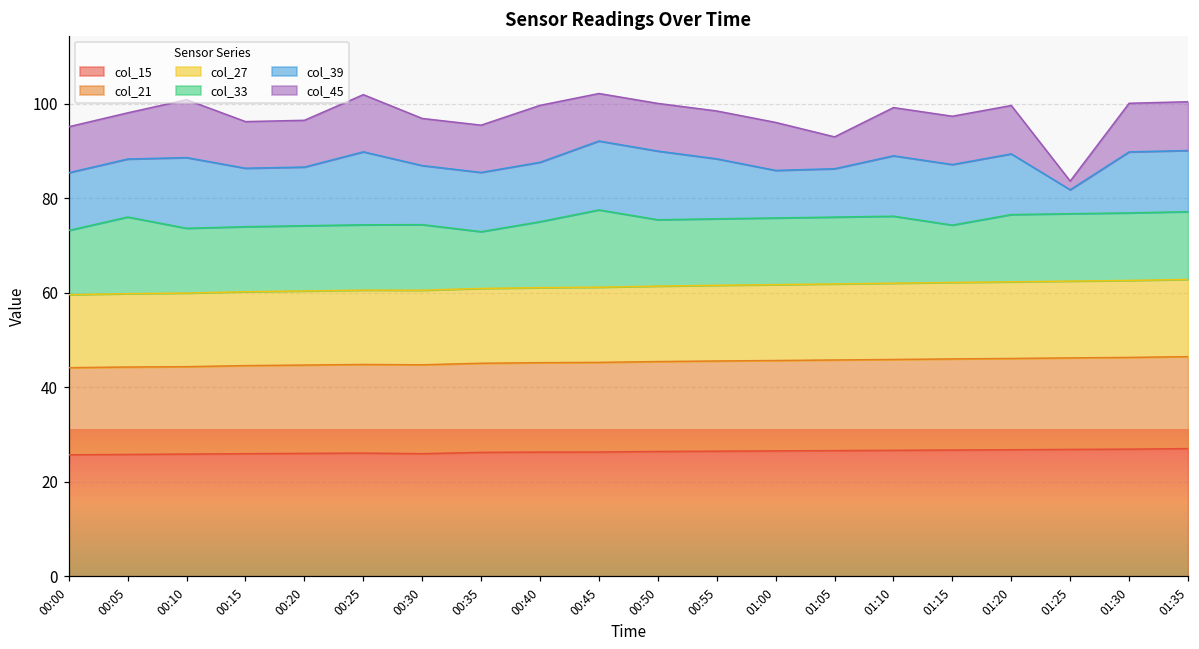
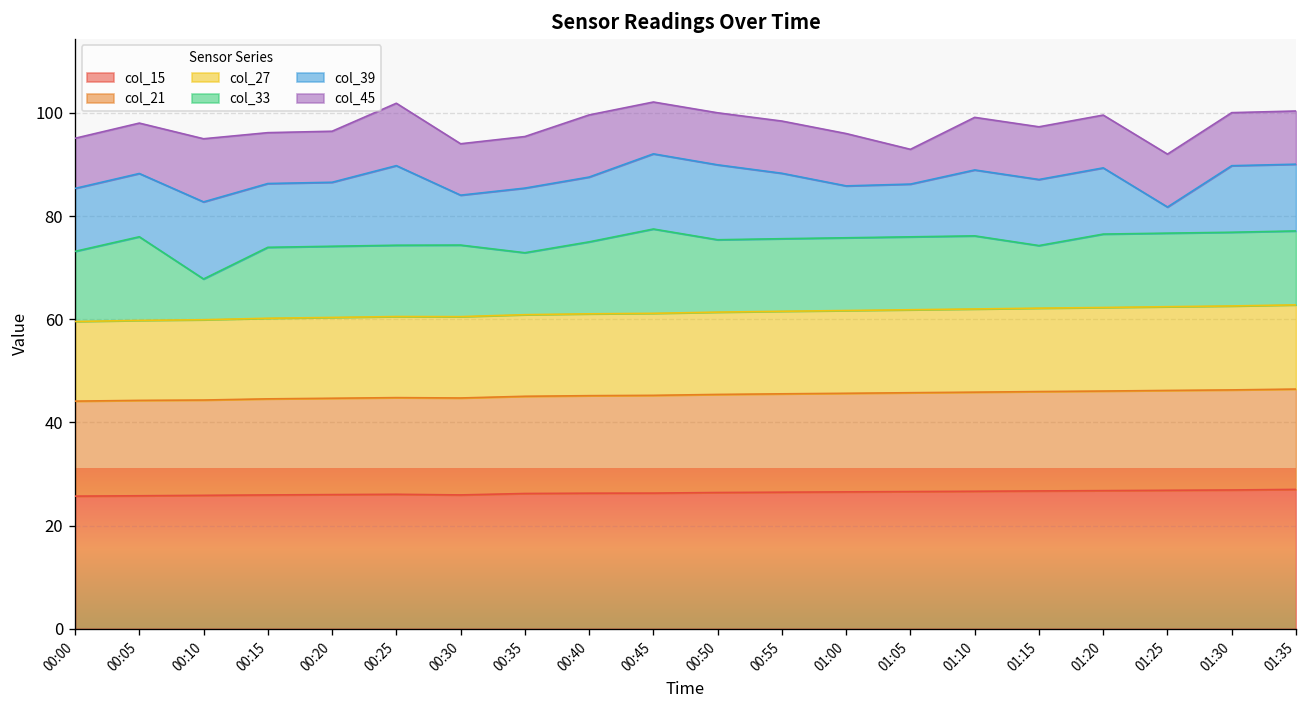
col_33, 00:10: 14 -> 8
col_39, 00:30: 12 -> 10
col_45, 01:25: 2 -> 10
